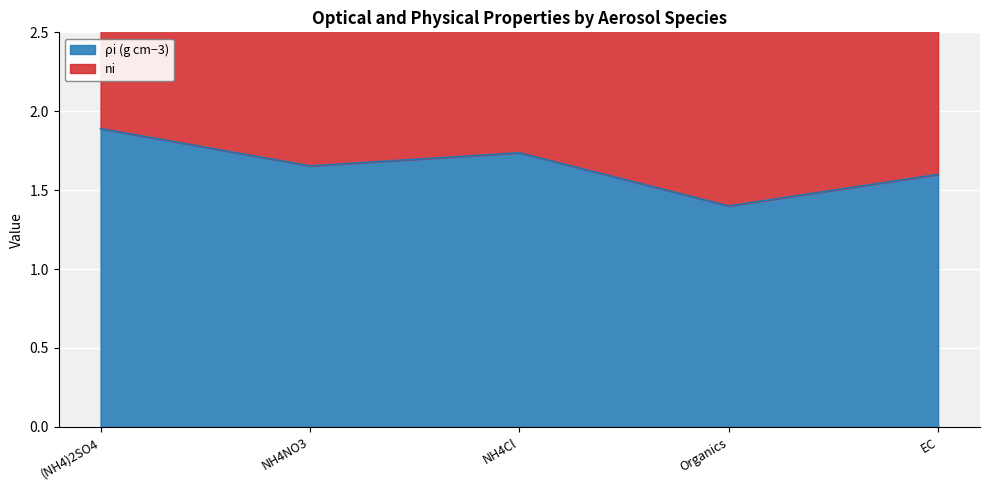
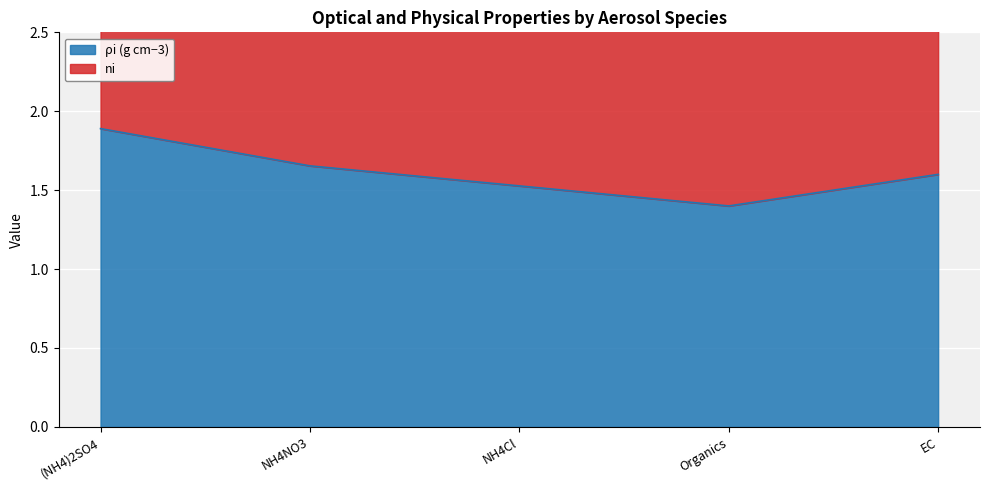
ρi (g cm−3), NH4Cl: 1.74 -> 1.53
